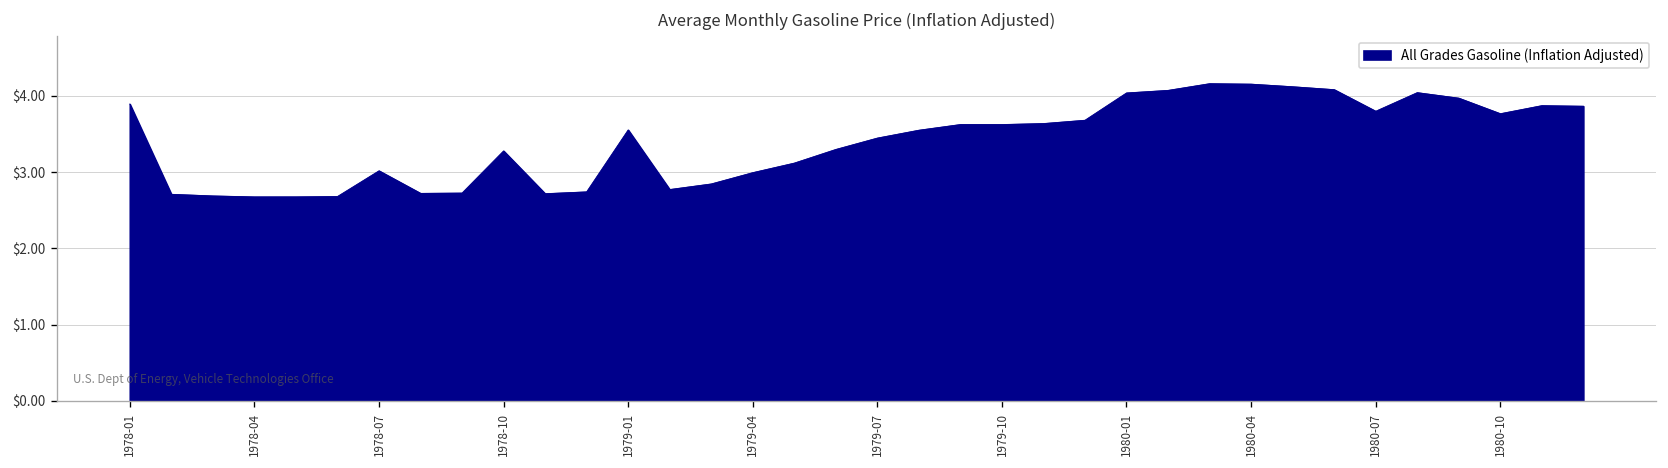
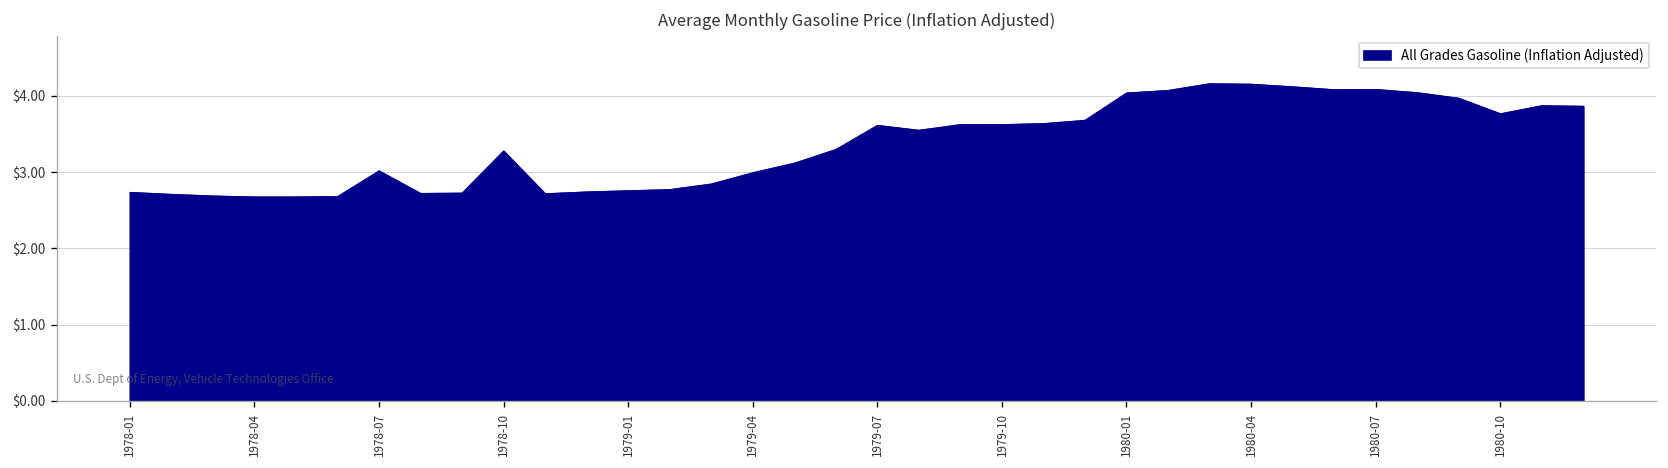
1978-01: $3.9 -> $2.7
1979-01: $3.6 -> $2.8
1979-07: $3.4 -> $3.6
1980-07: $3.8 -> $4.1
